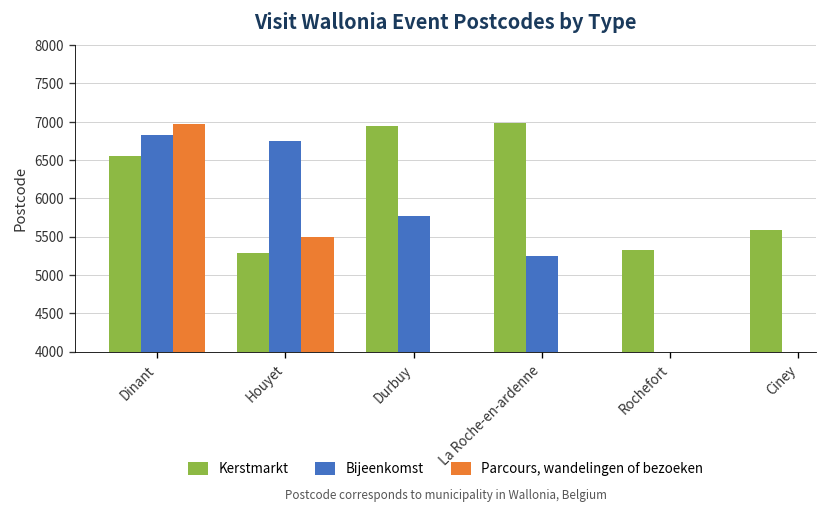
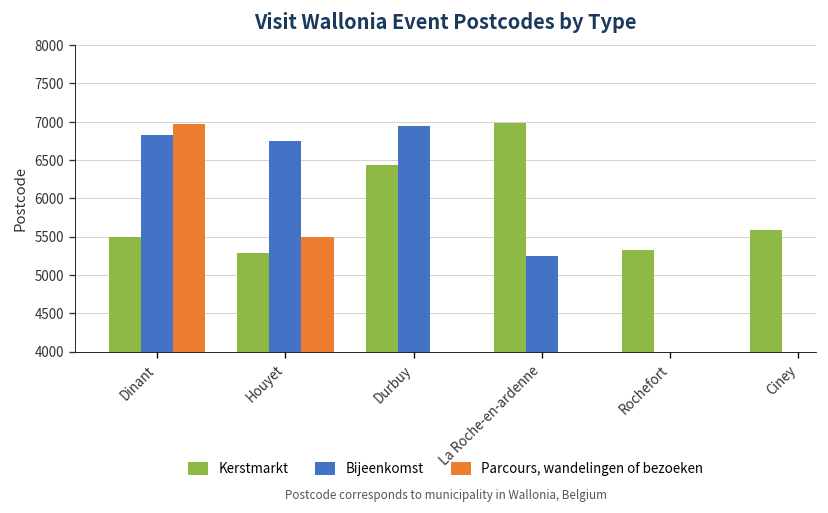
Kerstmarkt, Dinant: 6600 -> 5500
Kerstmarkt, Durbuy: 6900 -> 6400
Bijeenkomst, Durbuy: 5800 -> 6900
